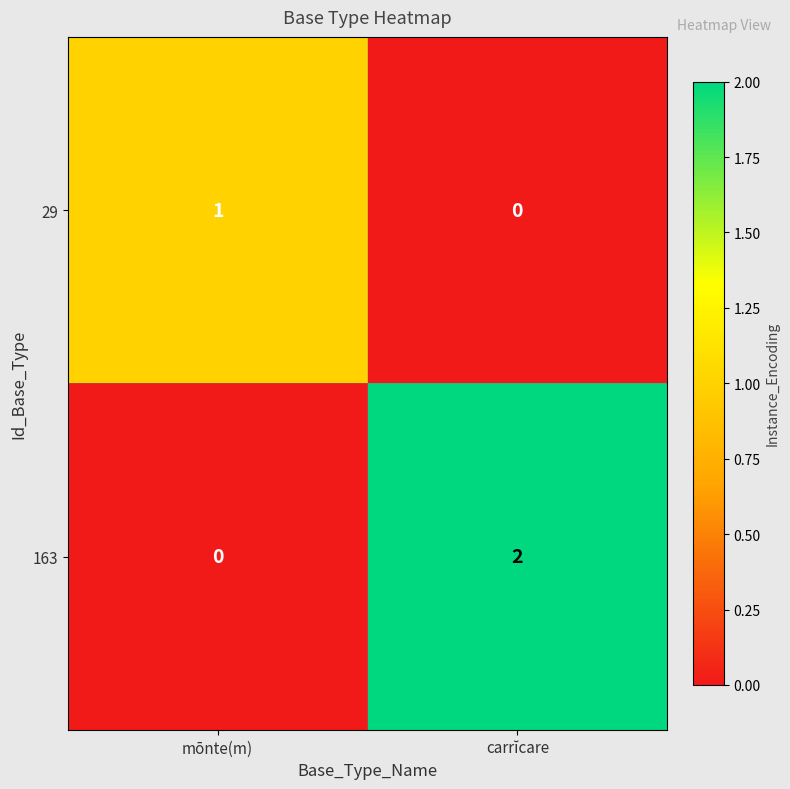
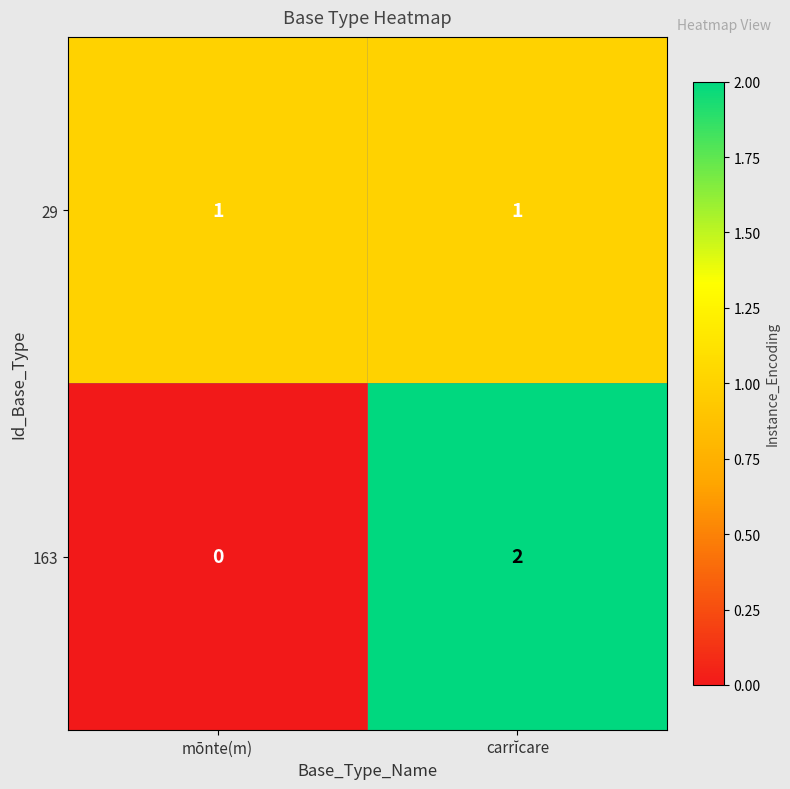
29, carrĭcare: 0 -> 1
